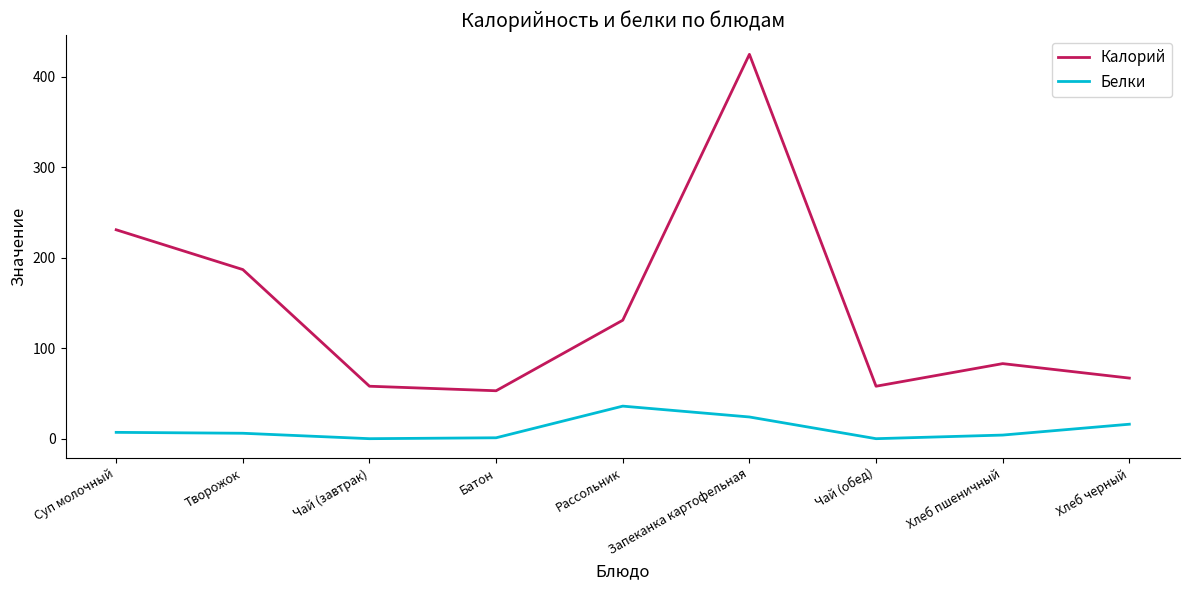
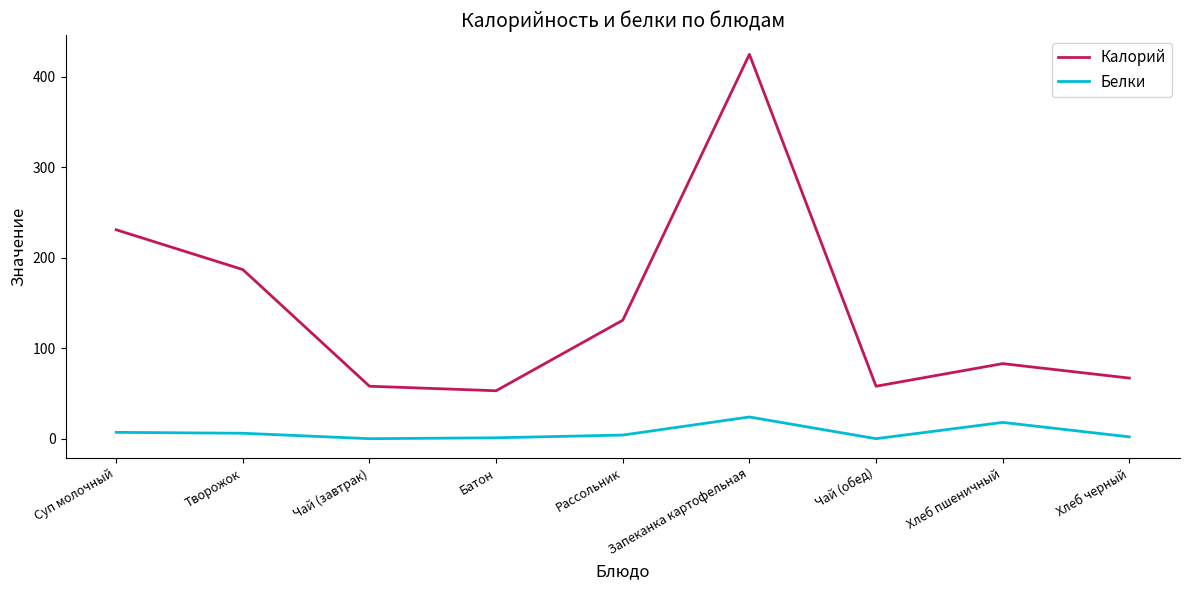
Белки, Рассольник: 40 -> 0
Белки, Хлеб пшеничный: 0 -> 20
Белки, Хлеб черный: 20 -> 0
